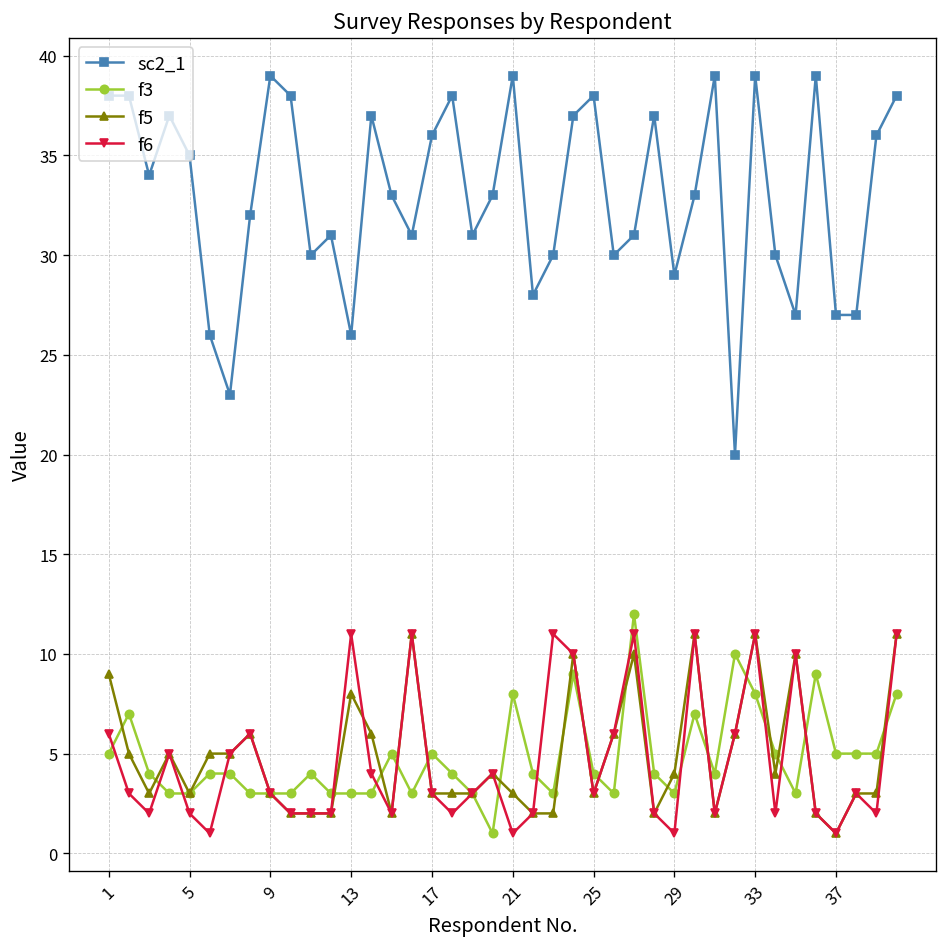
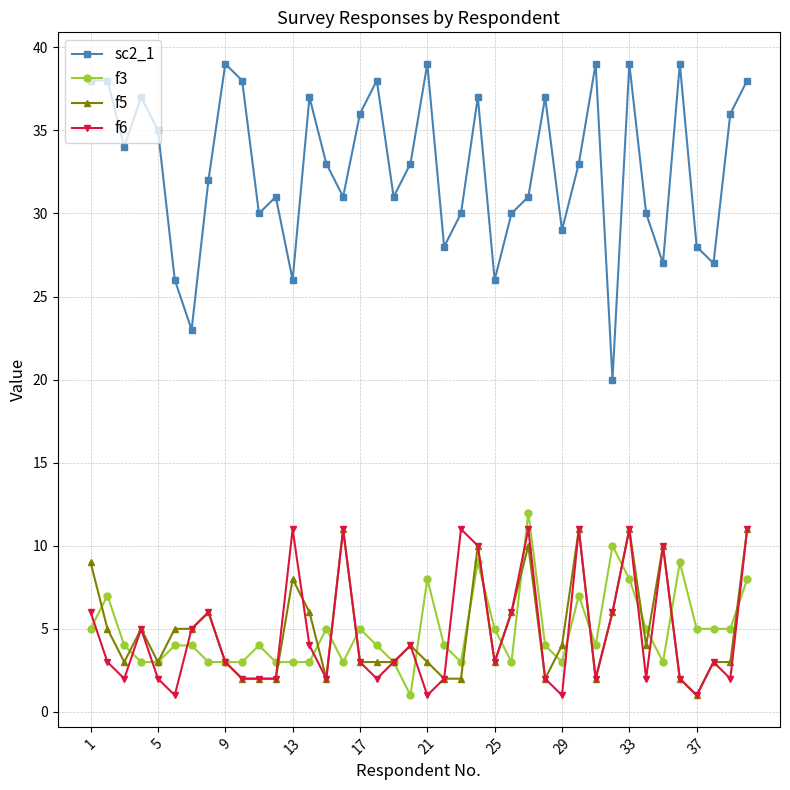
sc2_1, 25: 38 -> 26
f3, 25: 4 -> 5
sc2_1, 37: 27 -> 28
